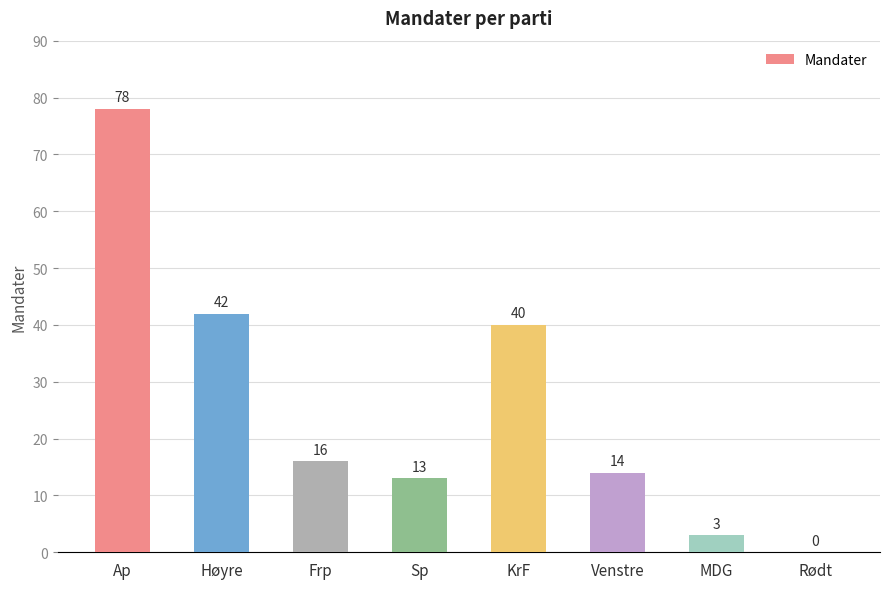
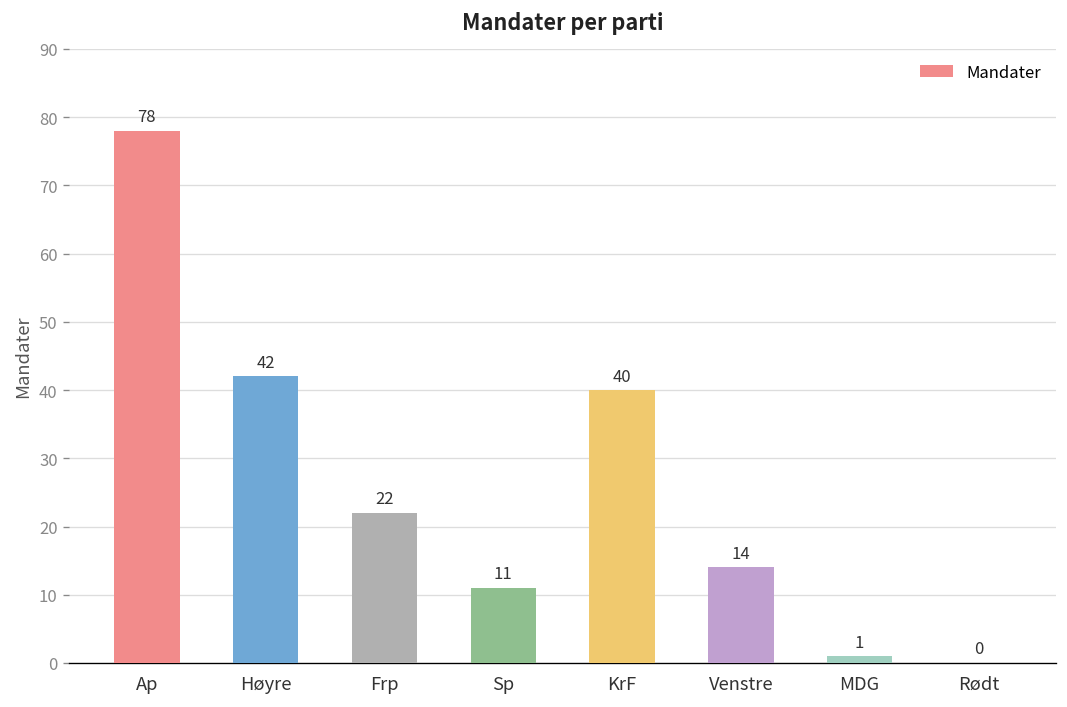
Frp: 16 -> 22
Sp: 13 -> 11
MDG: 3 -> 1
